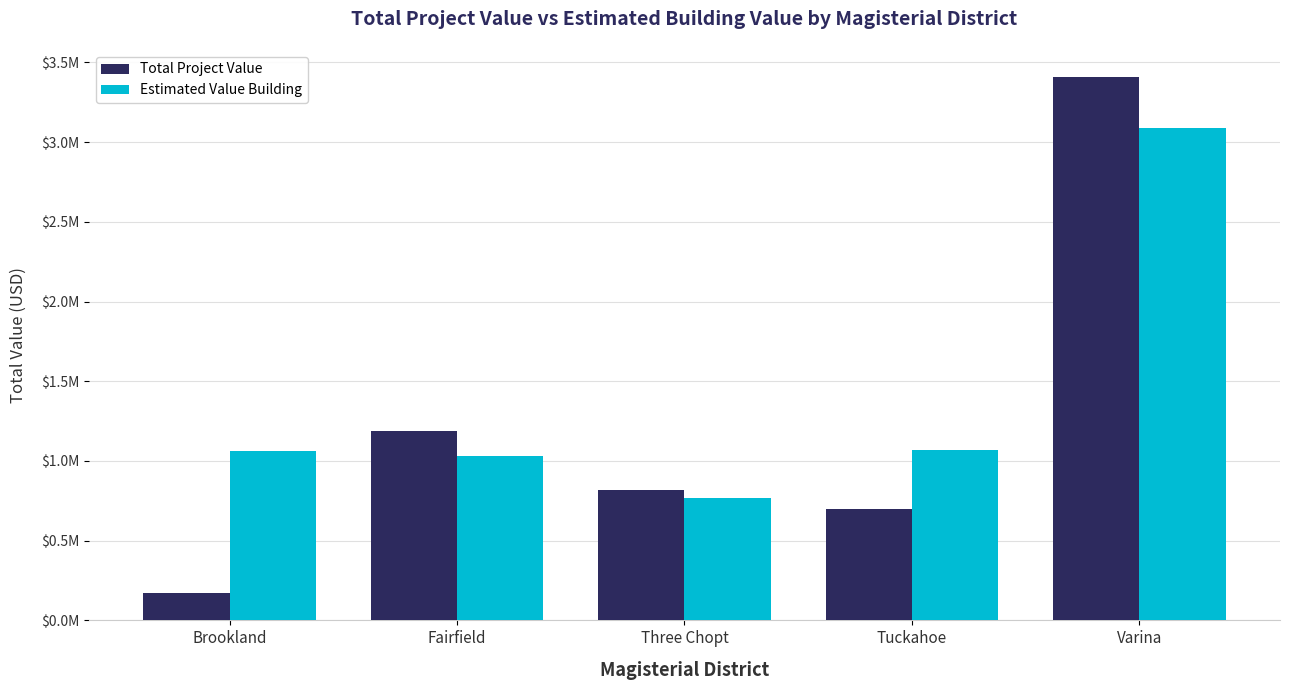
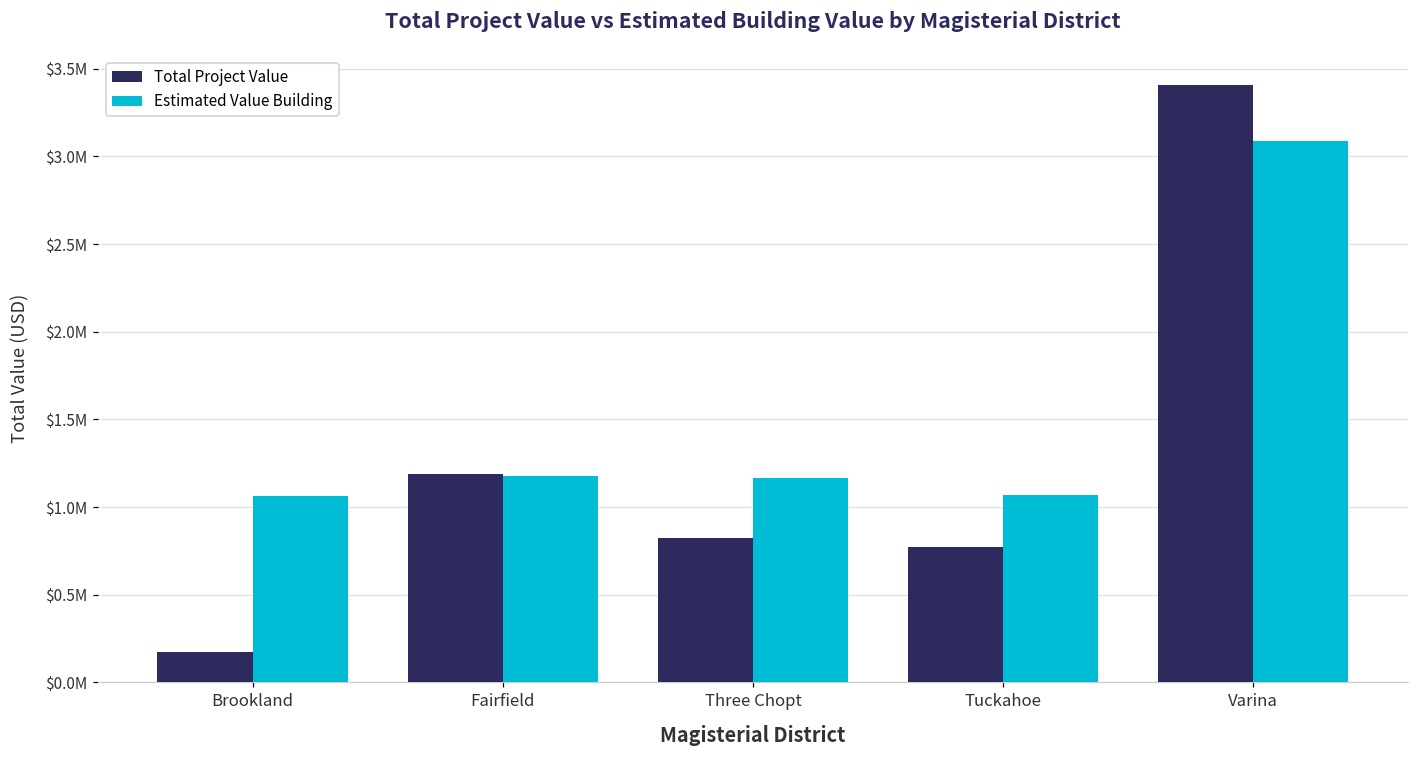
Estimated Value Building, Fairfield: $1030000 -> $1180000
Estimated Value Building, Three Chopt: $770000 -> $1160000
Total Project Value, Tuckahoe: $700000 -> $770000
